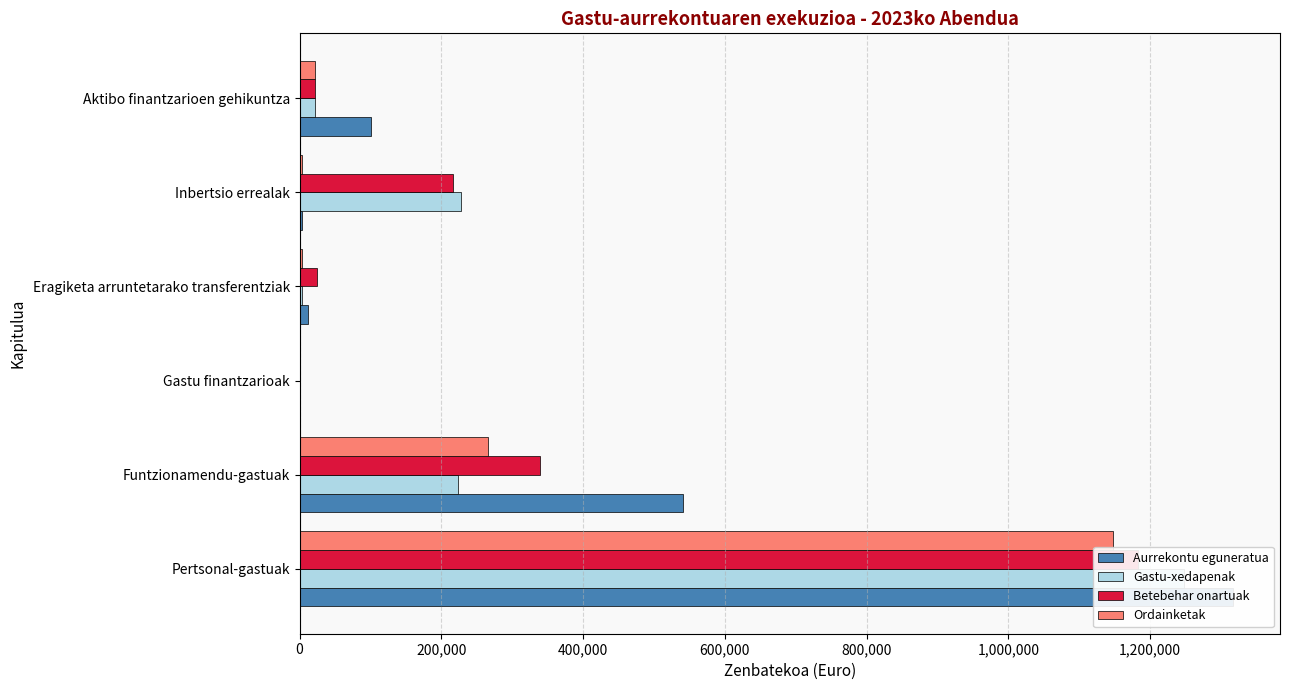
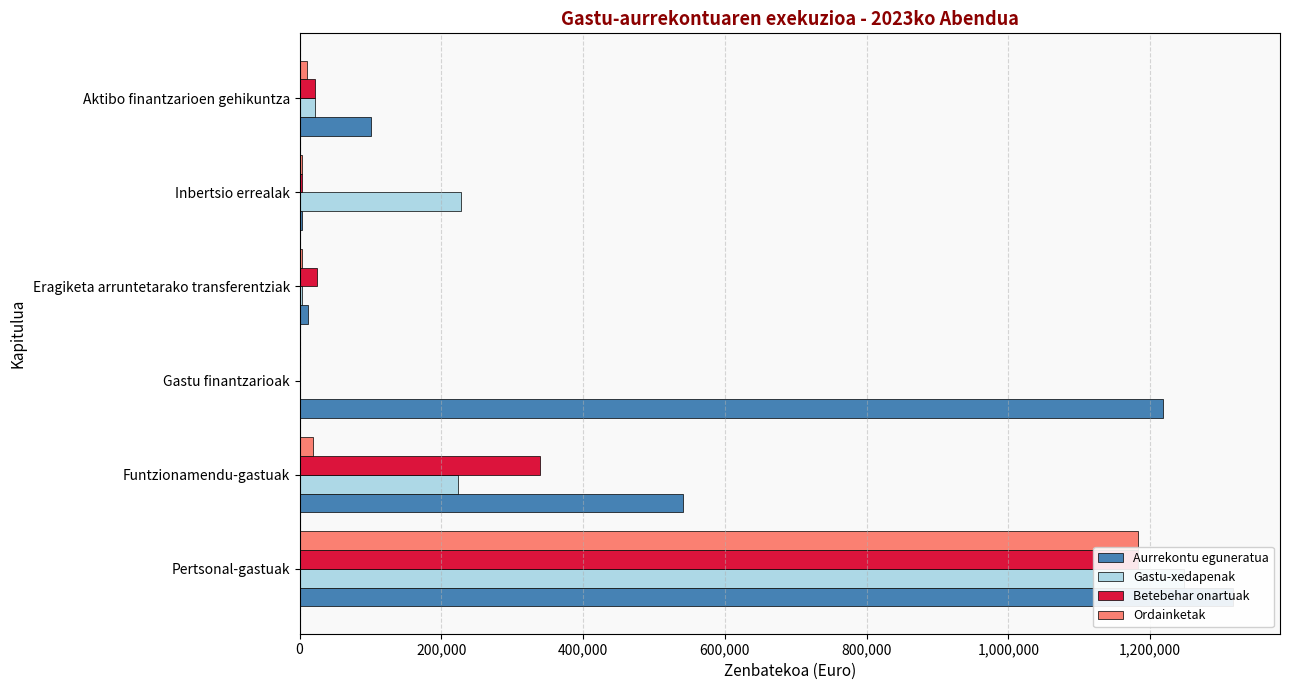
Ordainketak, Aktibo finantzarioen gehikuntza: 20,000 -> 10,000
Betebehar onartuak, Inbertsio errealak: 220,000 -> 0
Aurrekontu eguneratua, Gastu finantzarioak: 0 -> 1,220,000
Ordainketak, Funtzionamendu-gastuak: 270,000 -> 20,000
Ordainketak, Pertsonal-gastuak: 1,150,000 -> 1,180,000
